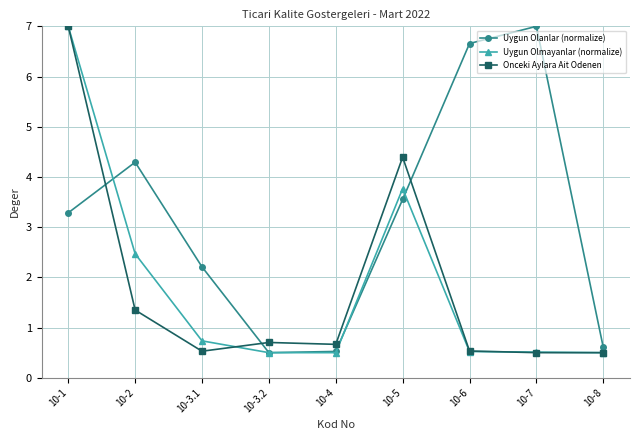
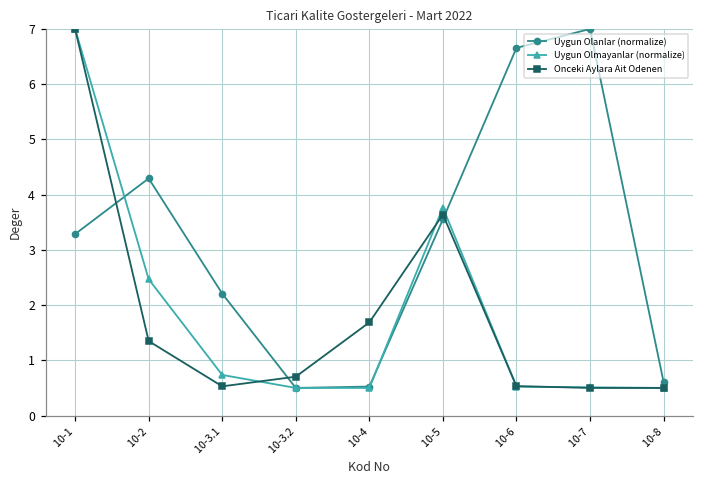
Onceki Aylara Ait Odenen, 10-4: 0.7 -> 1.7
Onceki Aylara Ait Odenen, 10-5: 4.4 -> 3.6
